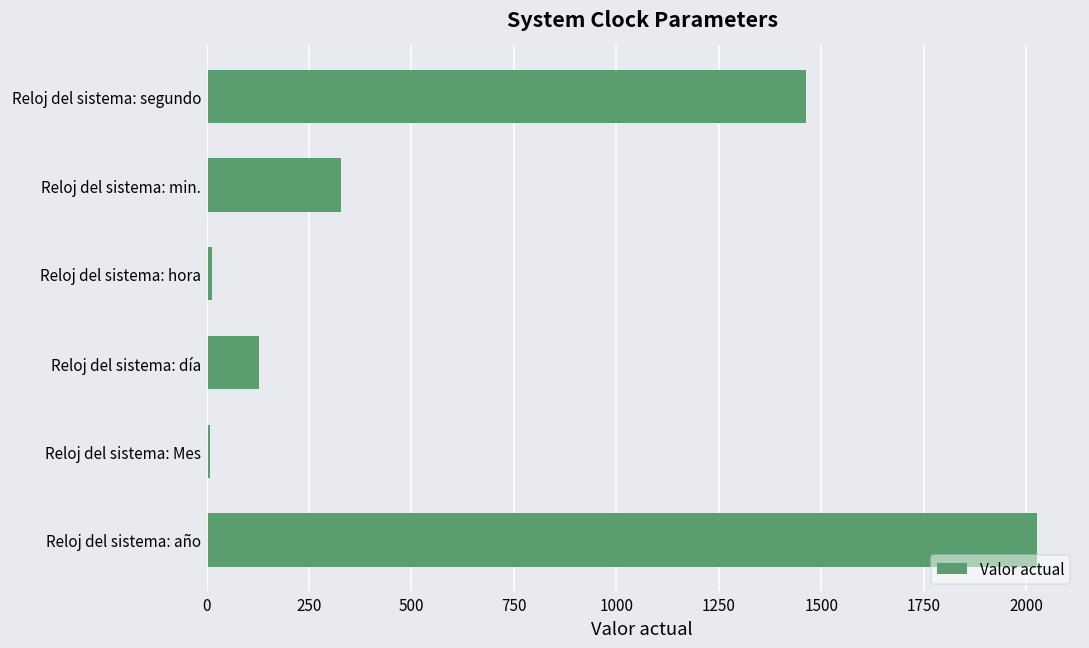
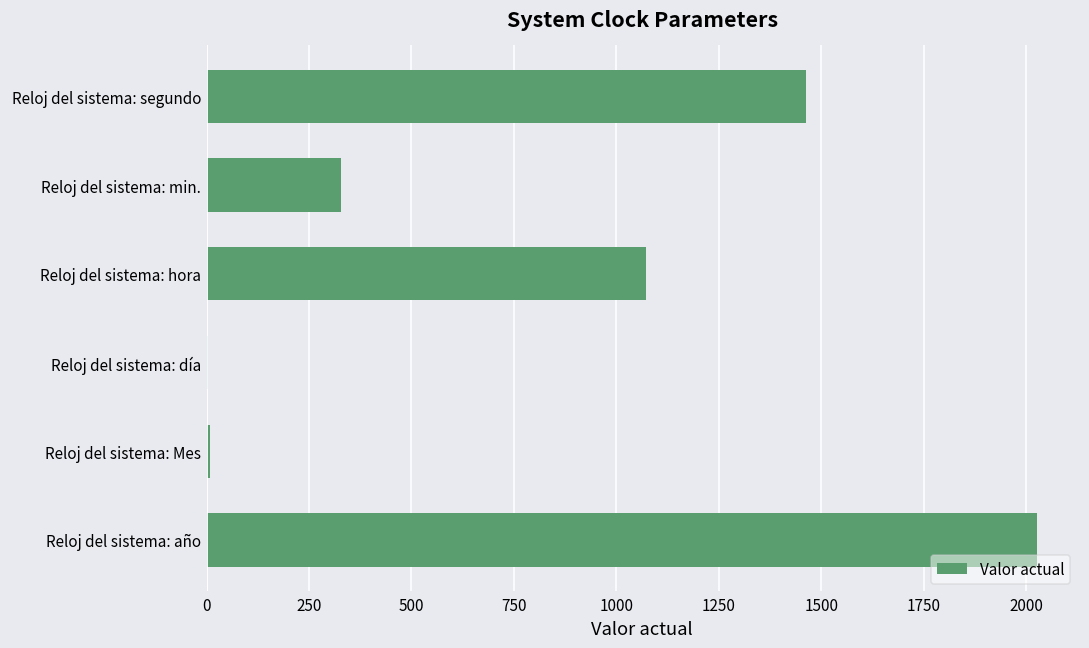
Reloj del sistema: hora: 10 -> 1070
Reloj del sistema: día: 130 -> 0
